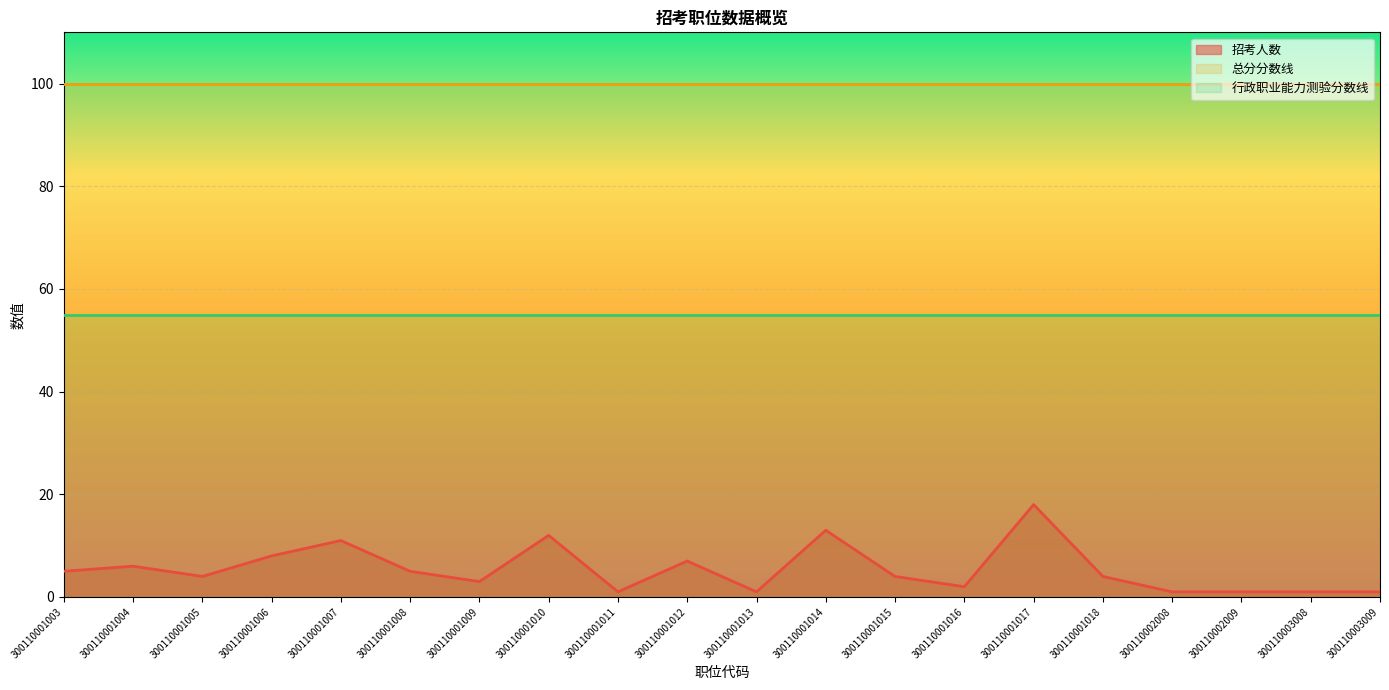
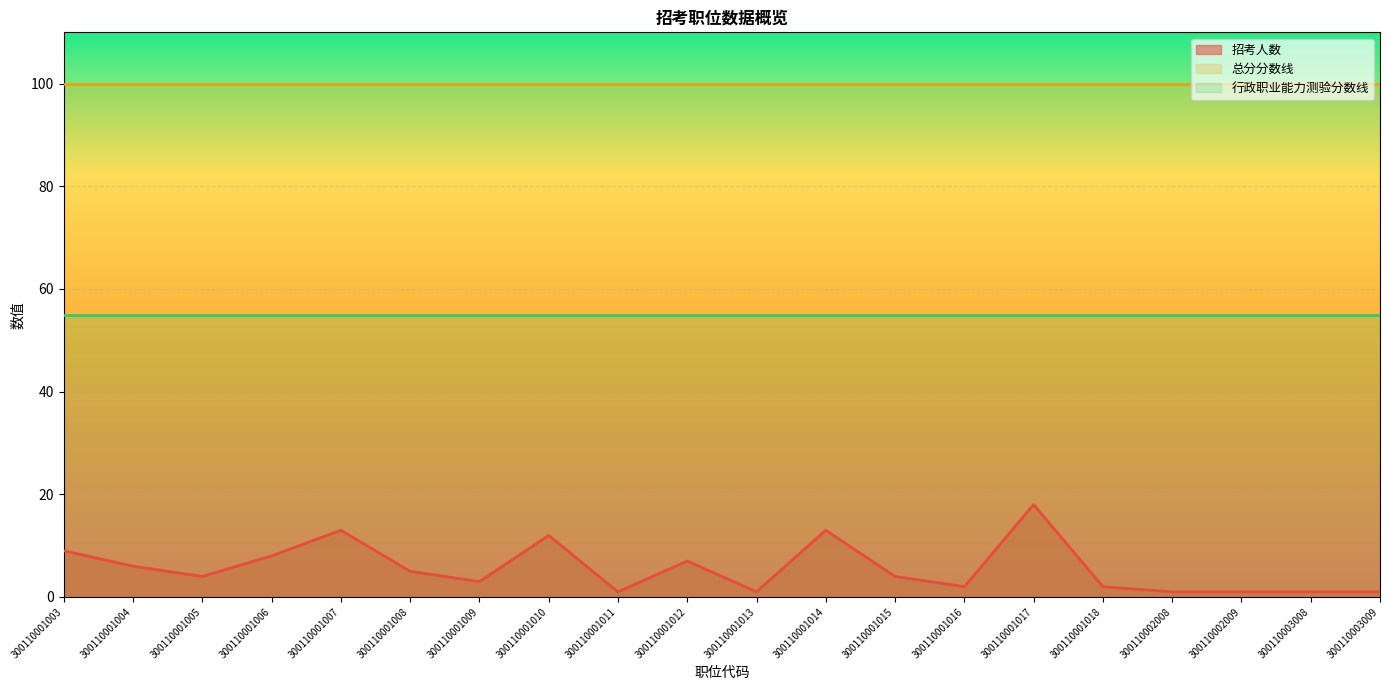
招考人数, 300110001003: 5 -> 9
招考人数, 300110001007: 11 -> 13
招考人数, 300110001018: 4 -> 2
